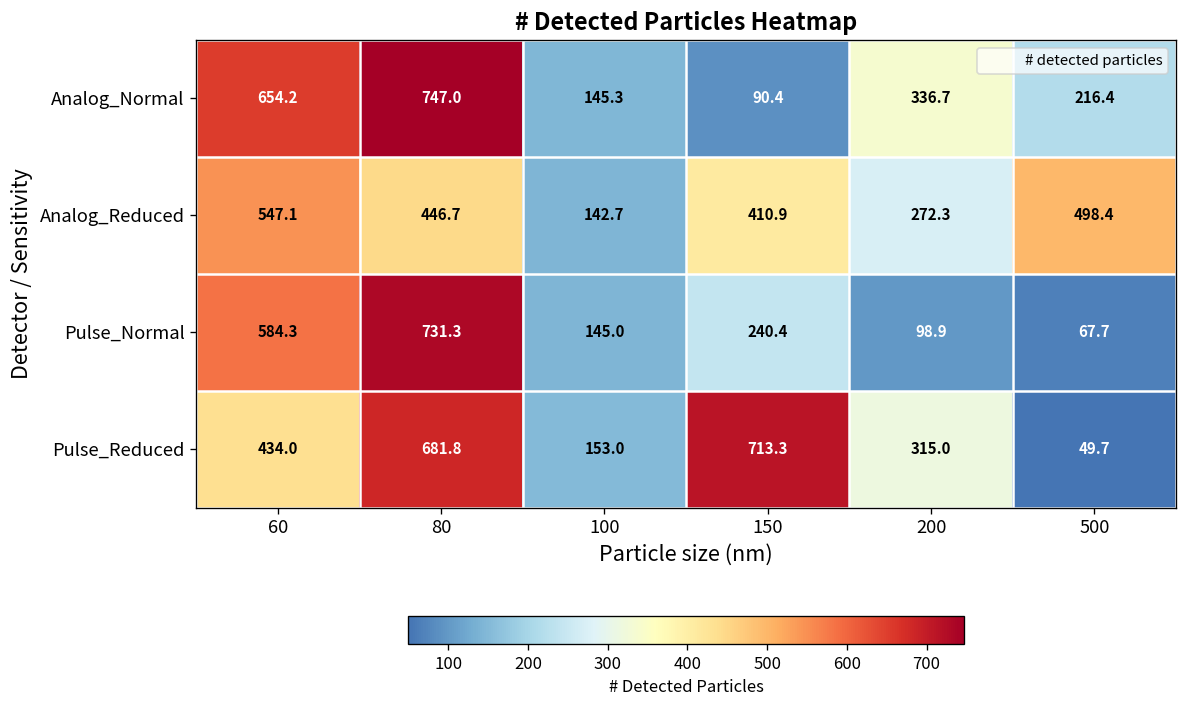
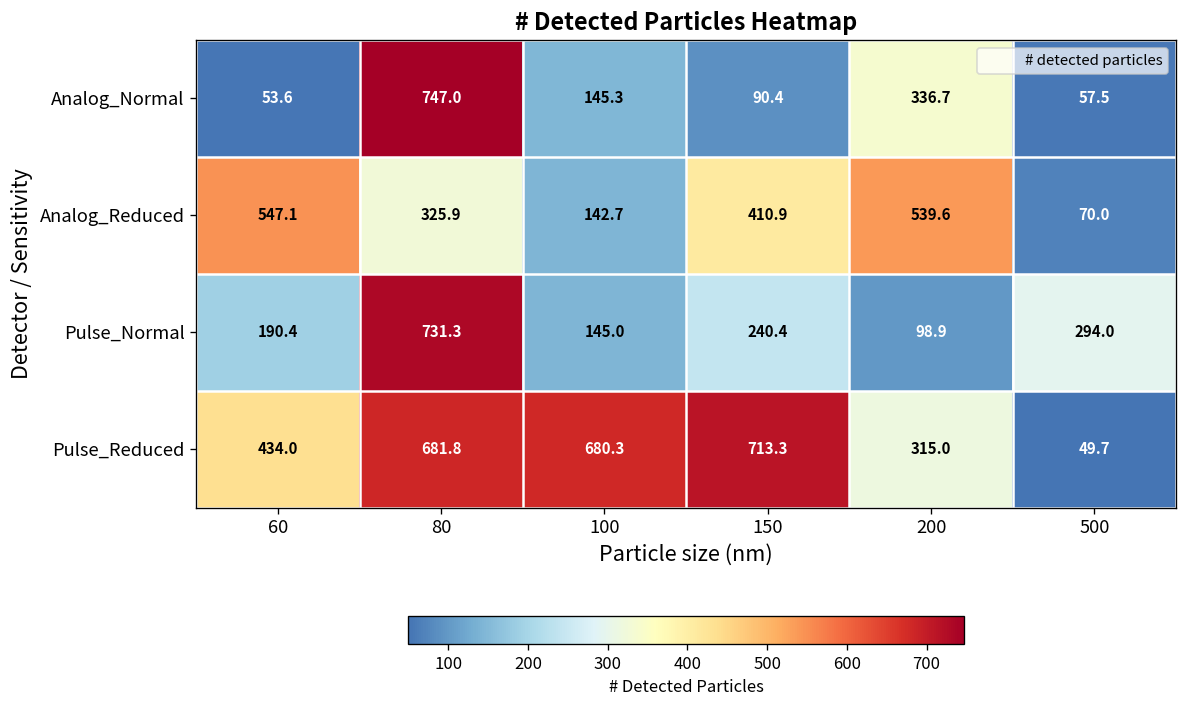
Analog_Normal, 60: 654.2 -> 53.6
Analog_Normal, 500: 216.4 -> 57.5
Analog_Reduced, 80: 446.7 -> 325.9
Analog_Reduced, 200: 272.3 -> 539.6
Analog_Reduced, 500: 498.4 -> 70.0
Pulse_Normal, 60: 584.3 -> 190.4
Pulse_Normal, 500: 67.7 -> 294.0
Pulse_Reduced, 100: 153.0 -> 680.3
